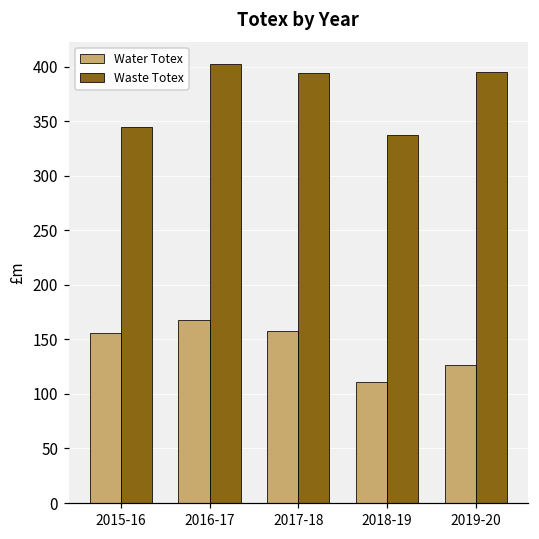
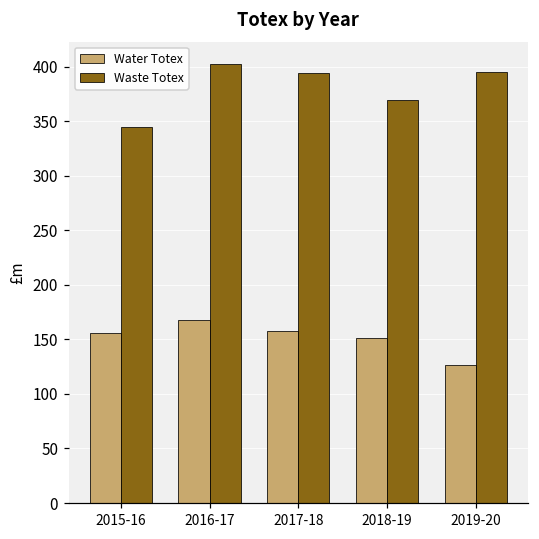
Water Totex, 2018-19: 110 -> 150
Waste Totex, 2018-19: 340 -> 370
